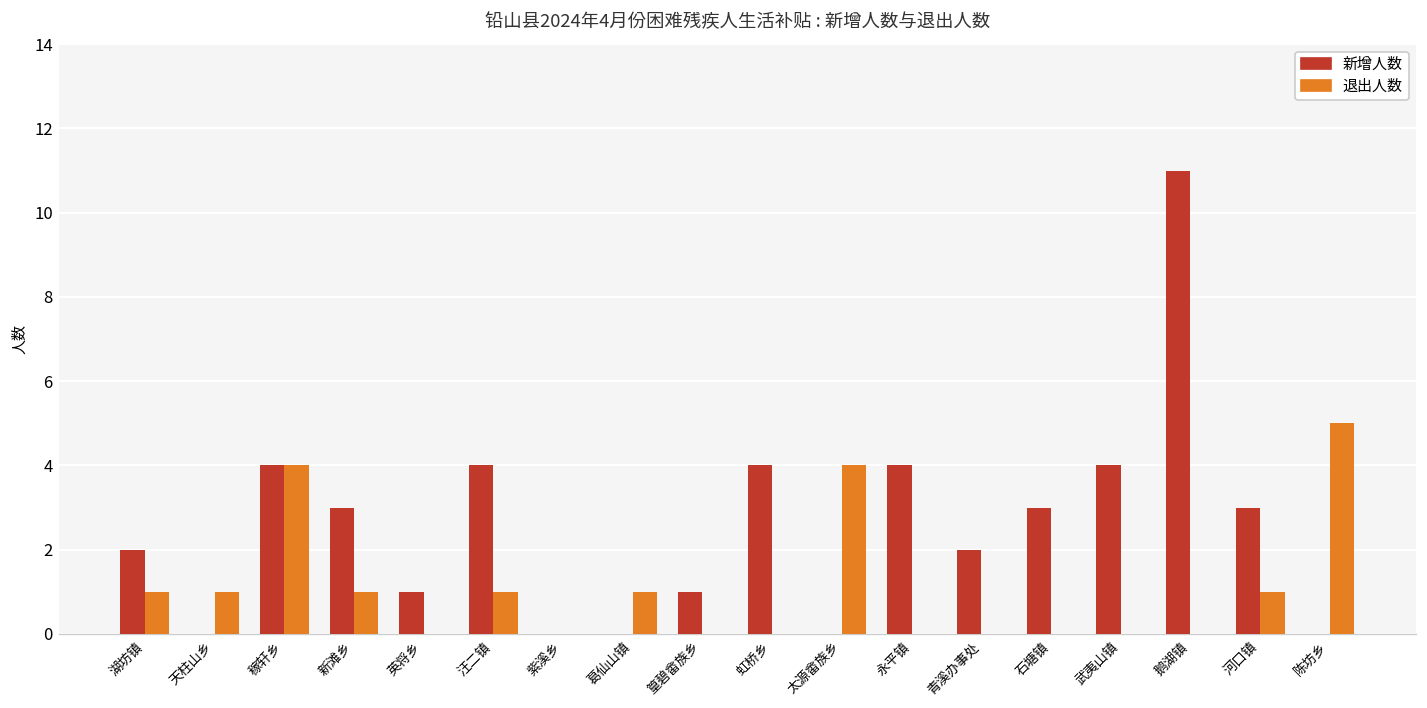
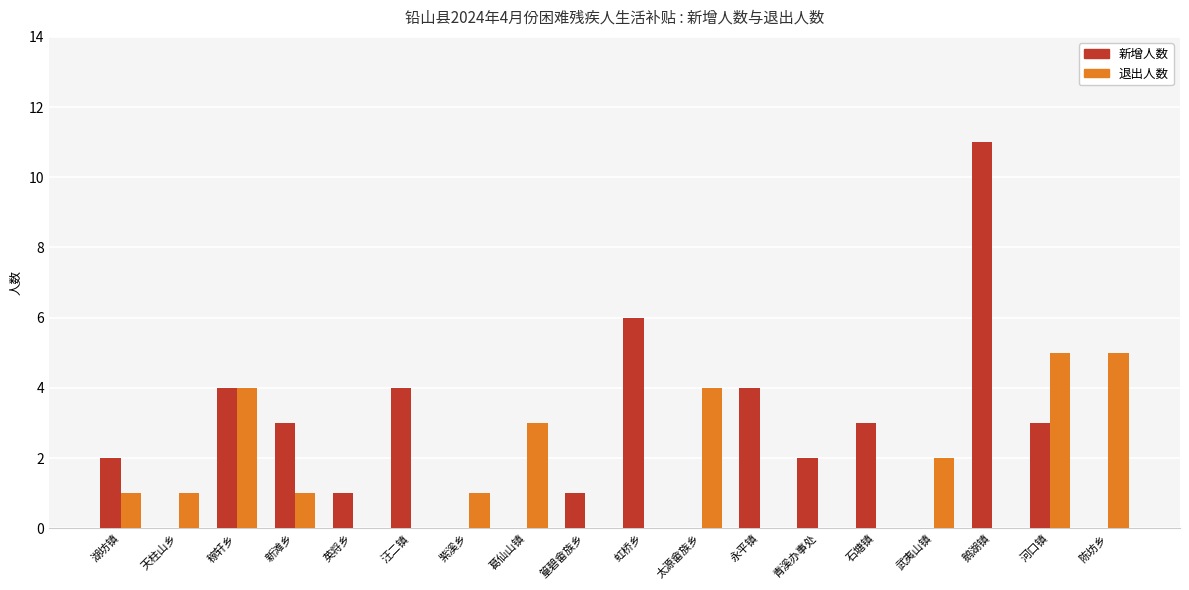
退出人数, 汪二镇: 1 -> 0
退出人数, 紫溪乡: 0 -> 1
退出人数, 葛仙山镇: 1 -> 3
新增人数, 虹桥乡: 4 -> 6
新增人数, 武夷山镇: 4 -> 0
退出人数, 武夷山镇: 0 -> 2
退出人数, 河口镇: 1 -> 5
